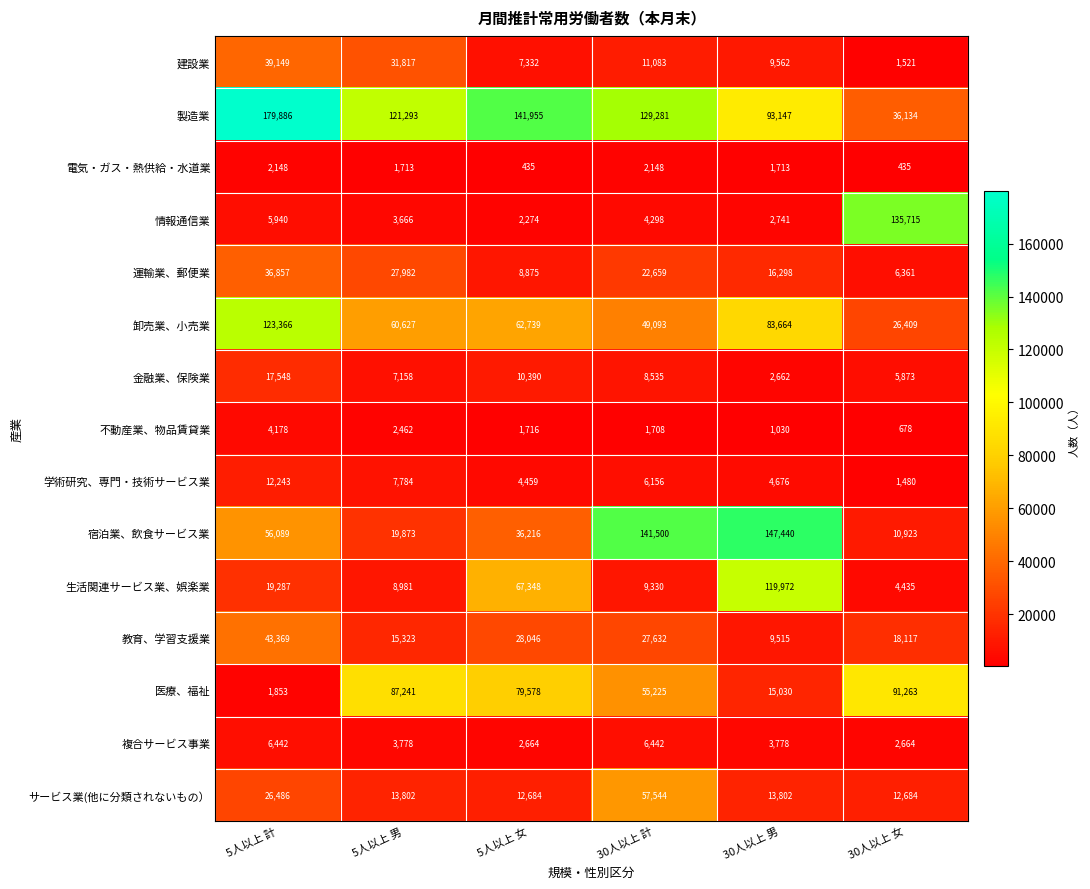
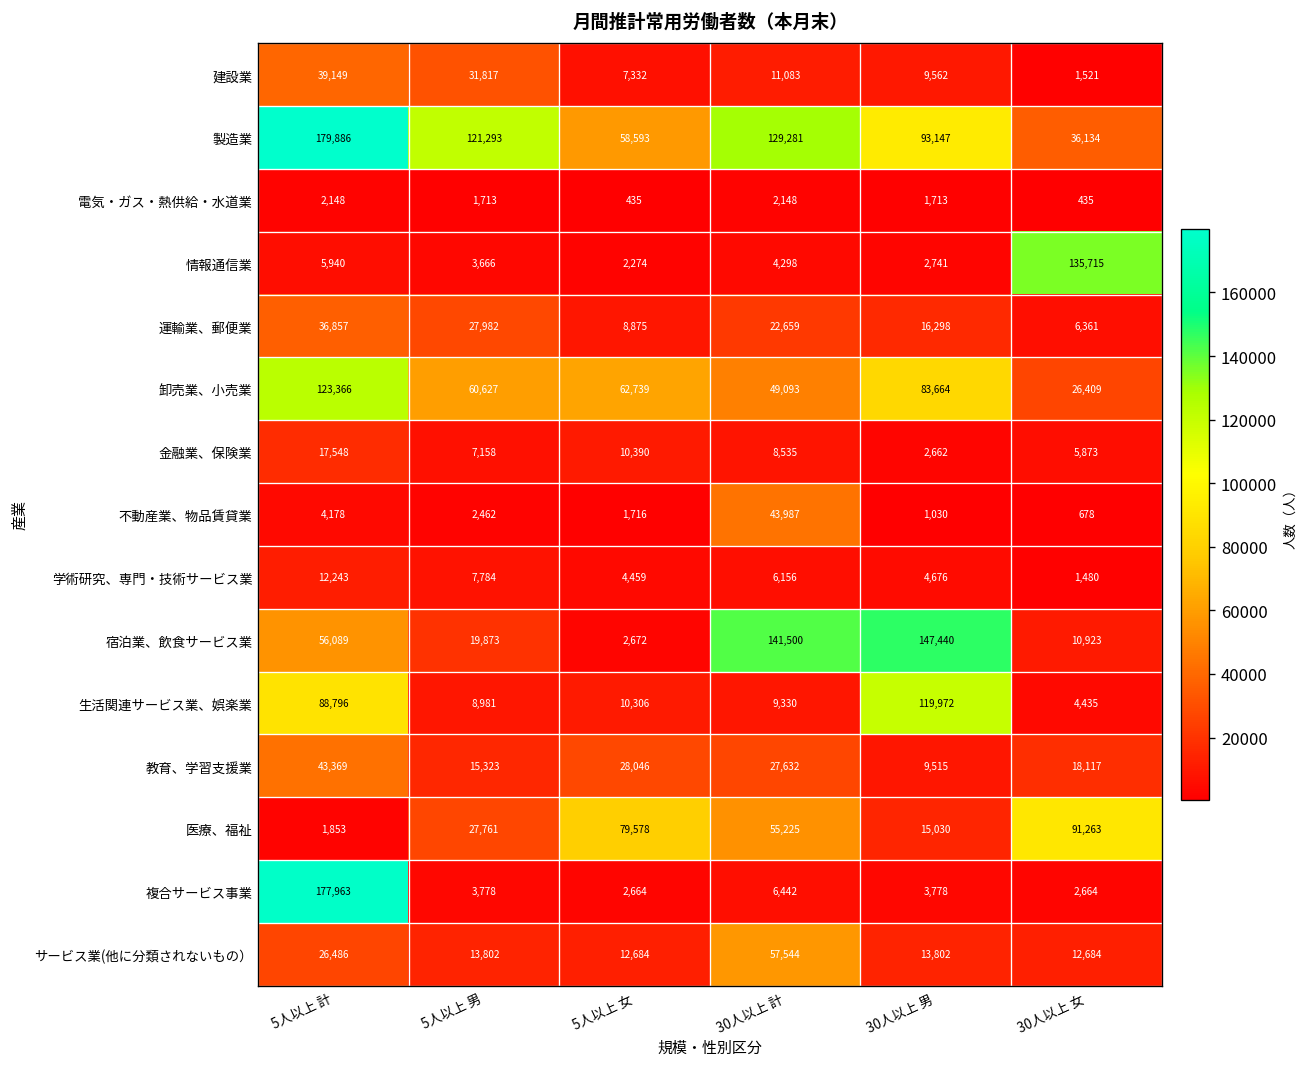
製造業, 5人以上 女: 141,955 -> 58,593
不動産業、物品賃貸業, 30人以上 計: 1,708 -> 43,987
宿泊業、飲食サービス業, 5人以上 女: 36,216 -> 2,672
生活関連サービス業、娯楽業, 5人以上 計: 19,287 -> 88,796
生活関連サービス業、娯楽業, 5人以上 女: 67,348 -> 10,306
医療、福祉, 5人以上 男: 87,241 -> 27,761
複合サービス事業, 5人以上 計: 6,442 -> 177,963
